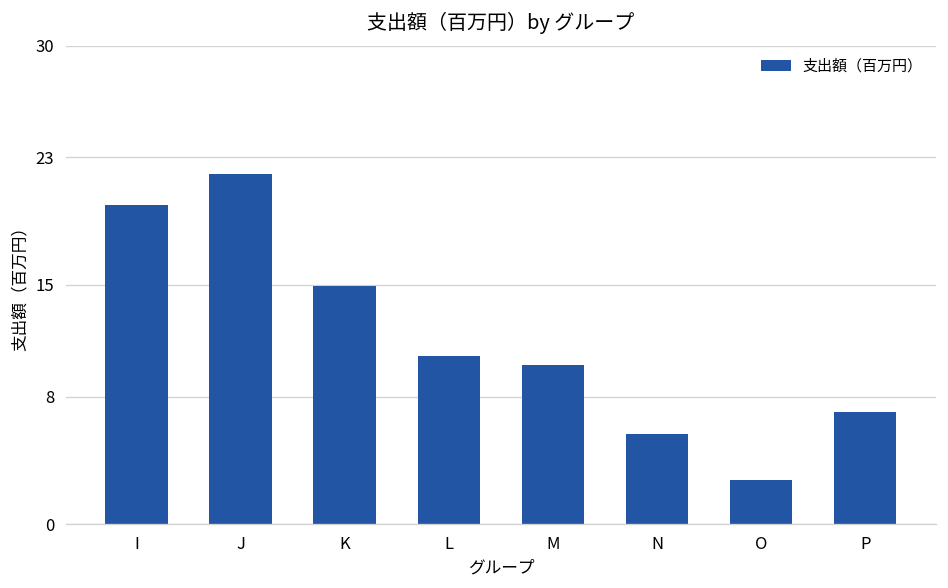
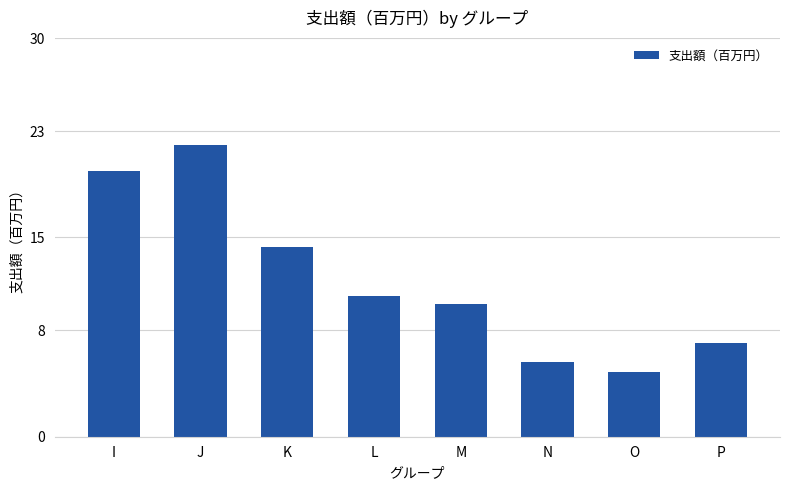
K: 15.0 -> 14.3
O: 2.7 -> 4.9
